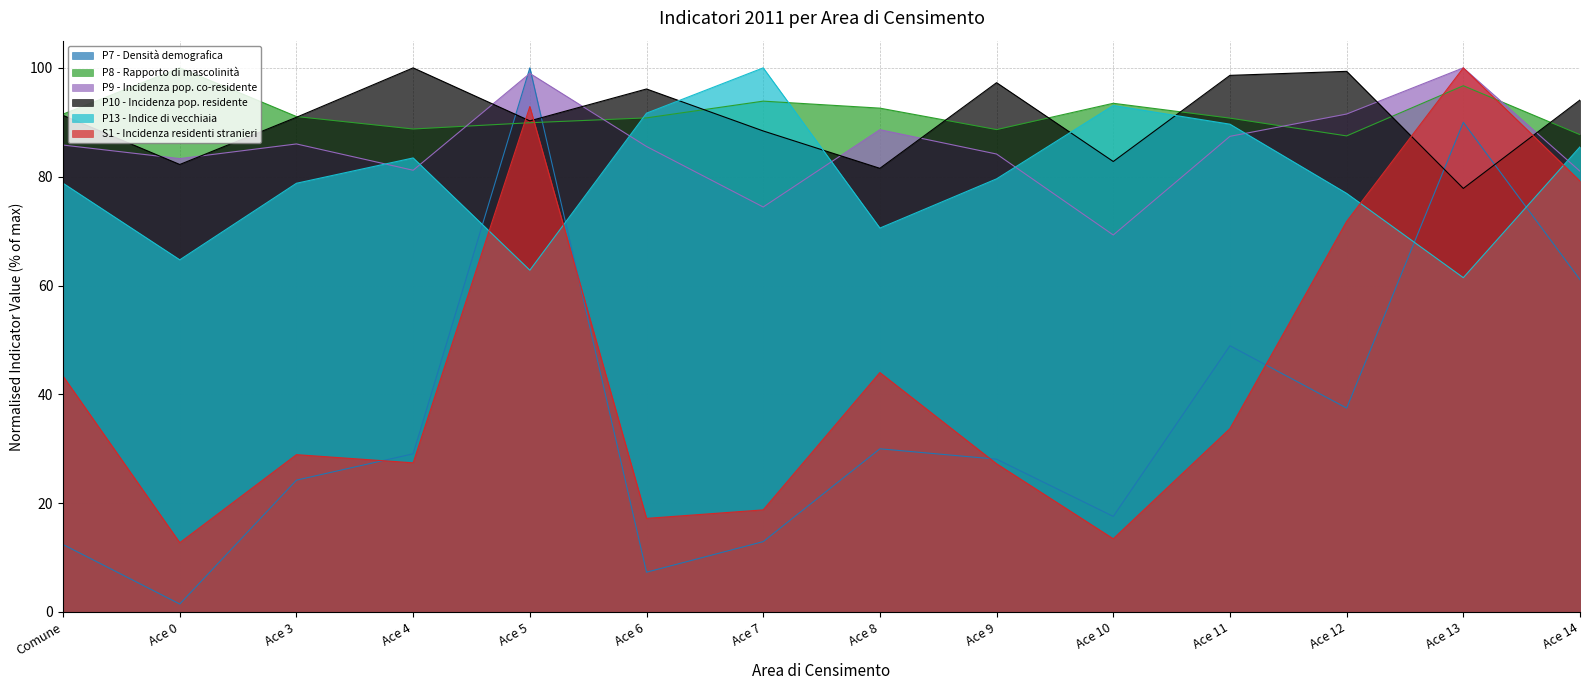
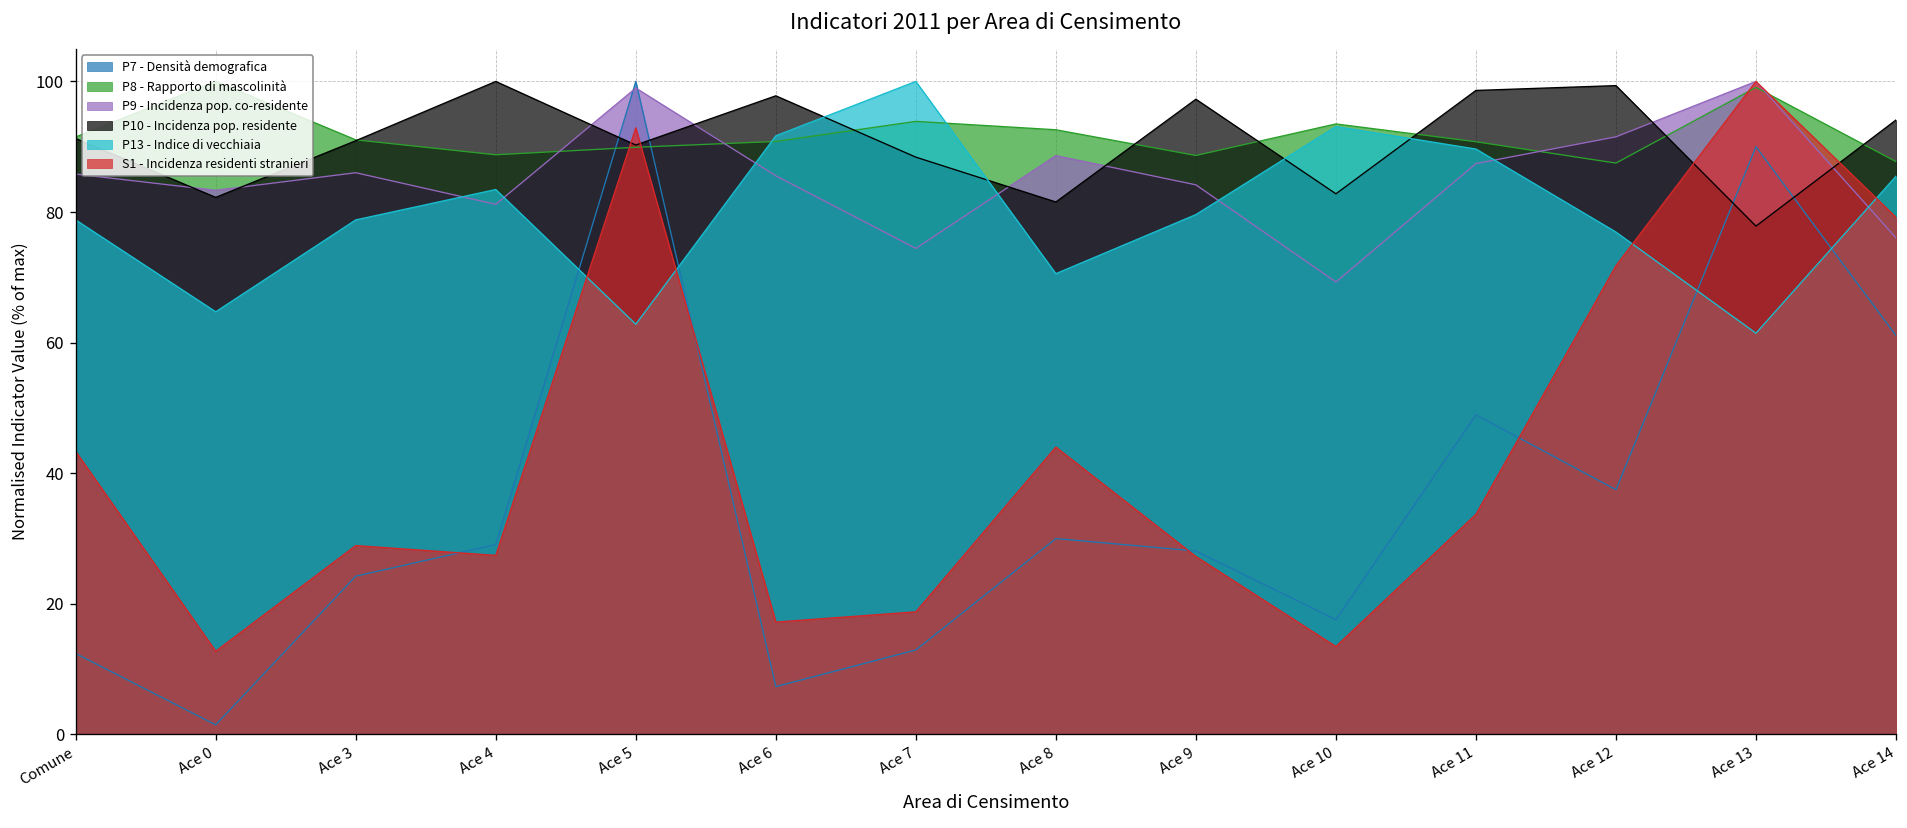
P10 - Incidenza pop. residente, Ace 6: 96 -> 98
P8 - Rapporto di mascolinità, Ace 13: 97 -> 99
P9 - Incidenza pop. co-residente, Ace 14: 81 -> 76
